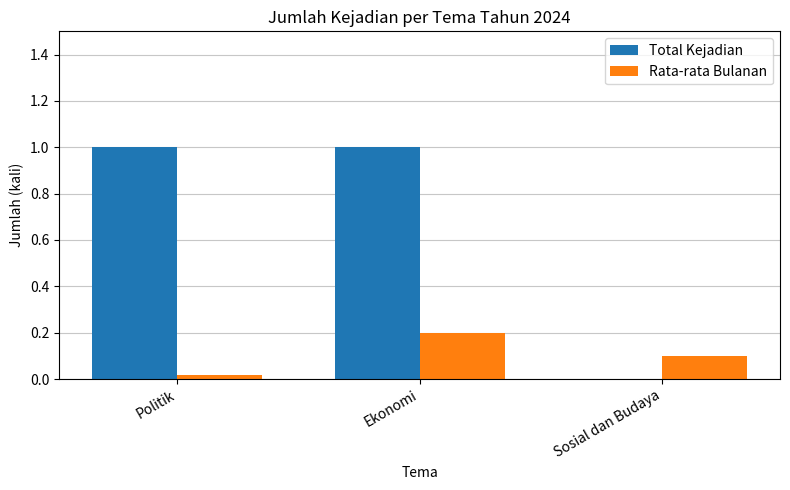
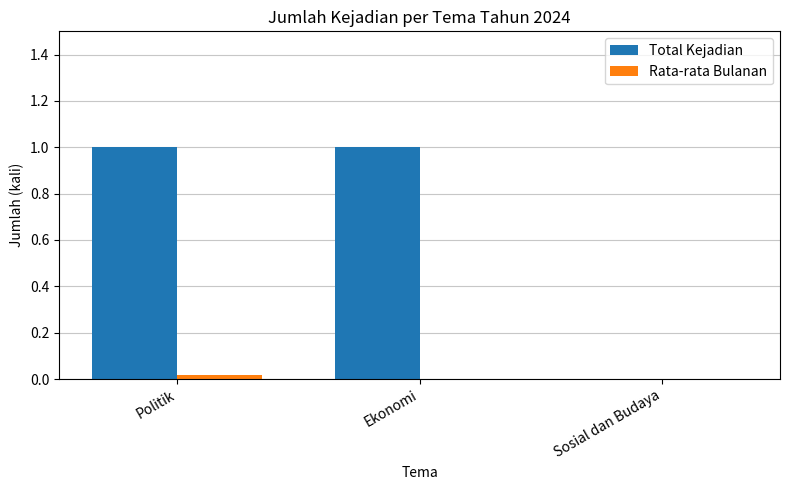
Rata-rata Bulanan, Ekonomi: 0.2 -> 0.0
Rata-rata Bulanan, Sosial dan Budaya: 0.1 -> 0.0
